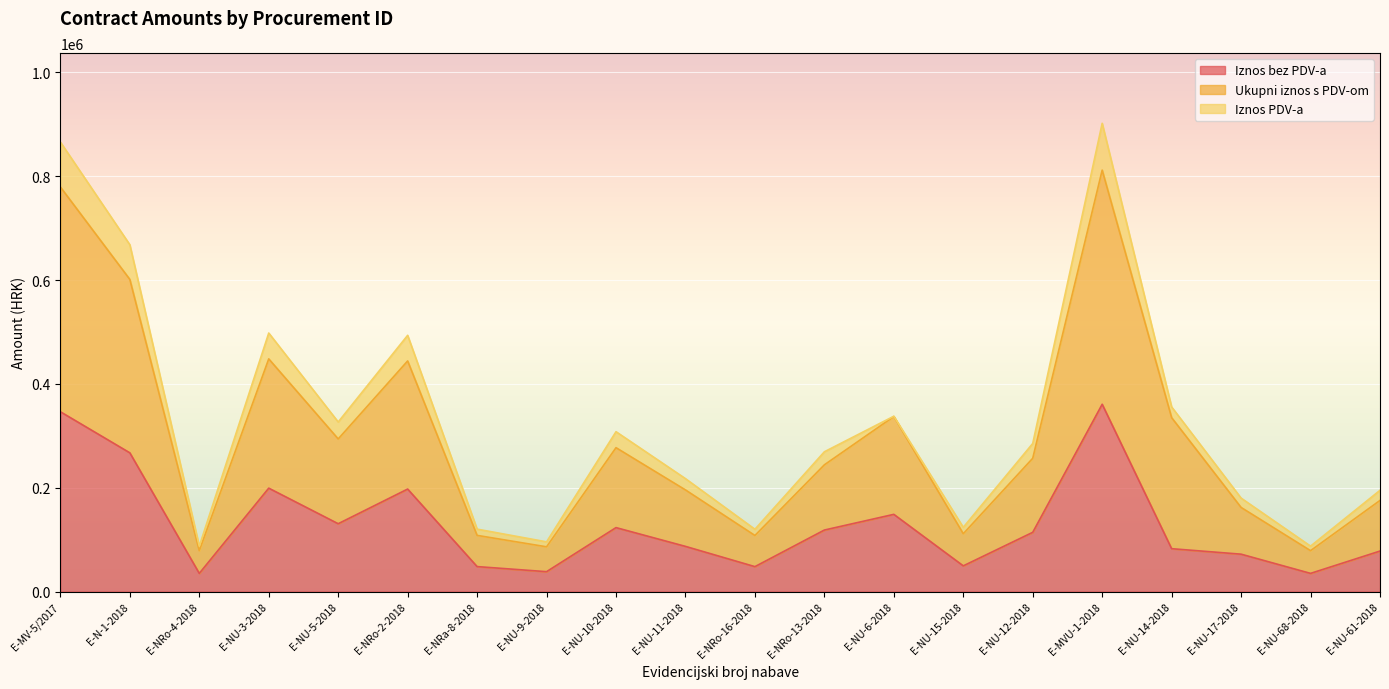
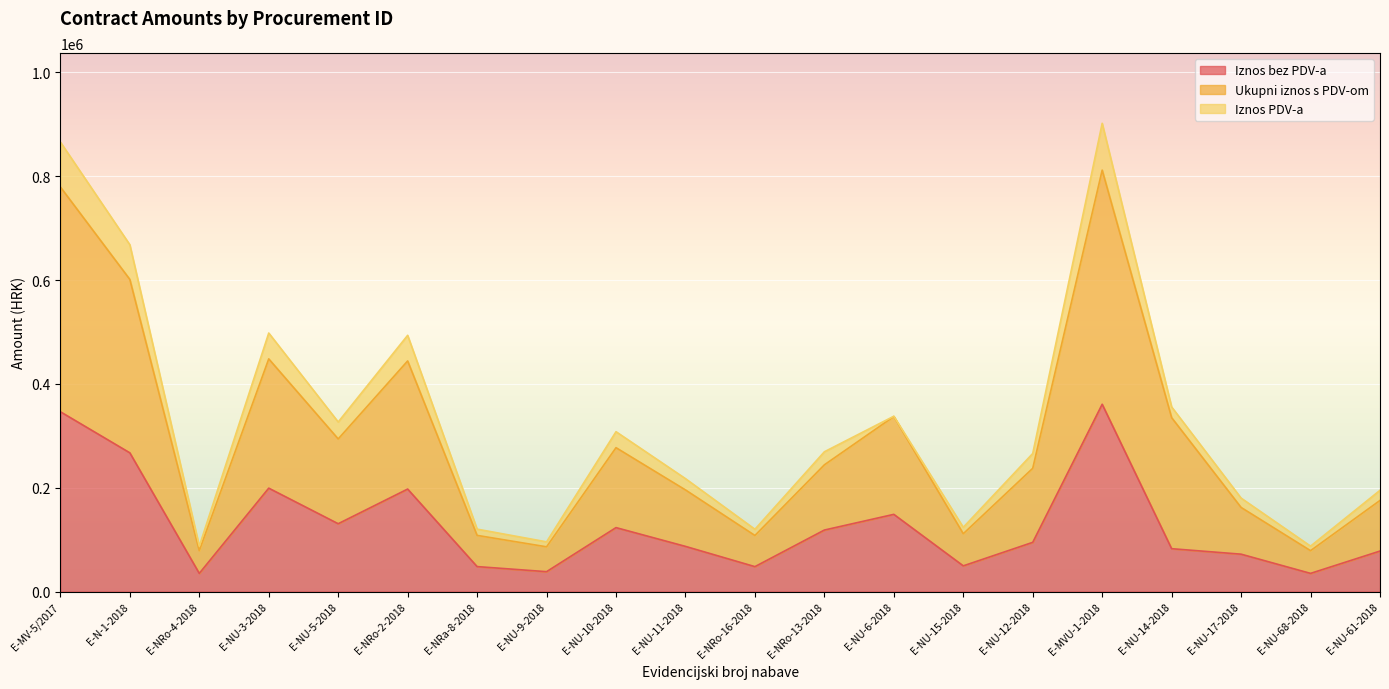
Iznos bez PDV-a, E-NU-12-2018: 110000 -> 90000
